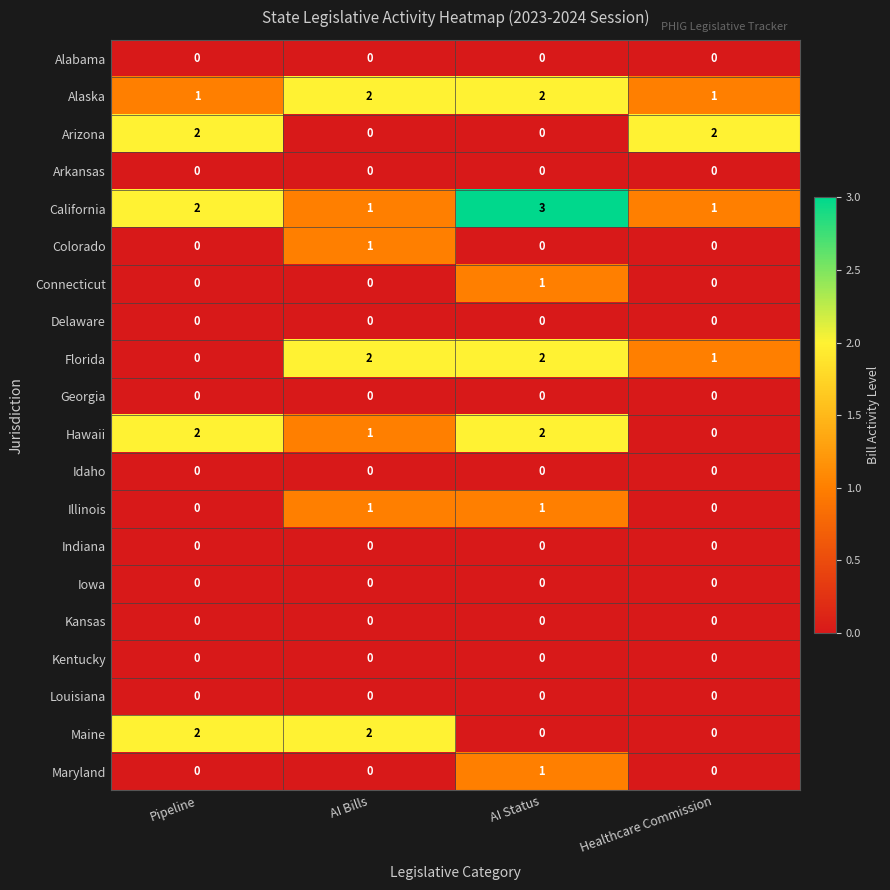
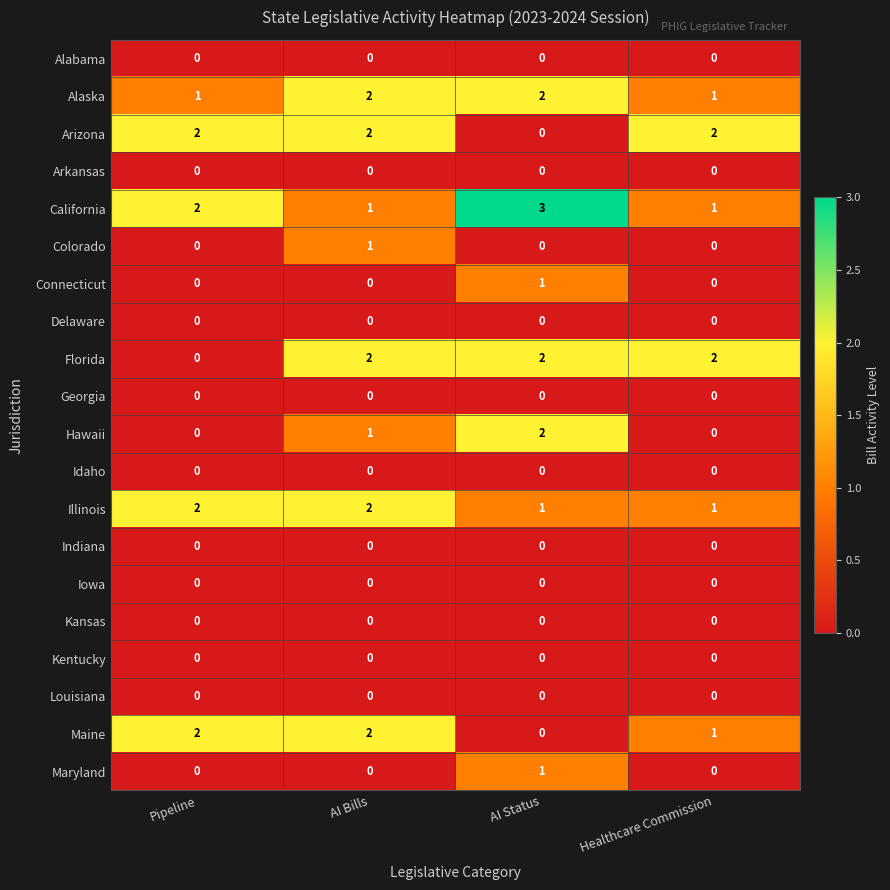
Arizona, AI Bills: 0 -> 2
Florida, Healthcare Commission: 1 -> 2
Hawaii, Pipeline: 2 -> 0
Illinois, Pipeline: 0 -> 2
Illinois, AI Bills: 1 -> 2
Illinois, Healthcare Commission: 0 -> 1
Maine, Healthcare Commission: 0 -> 1
